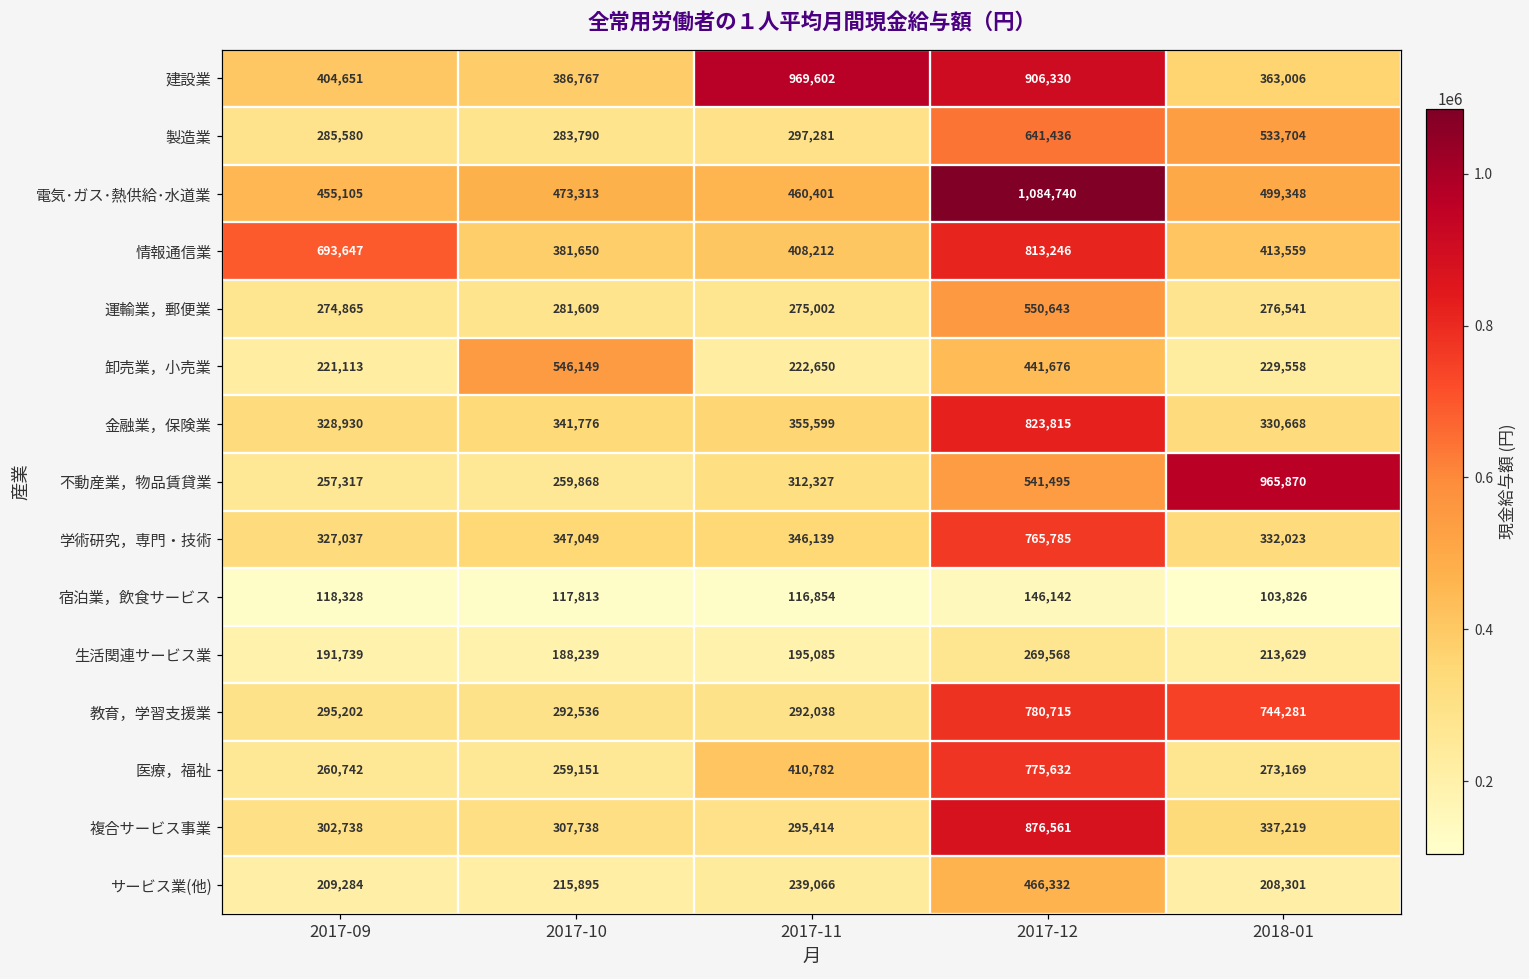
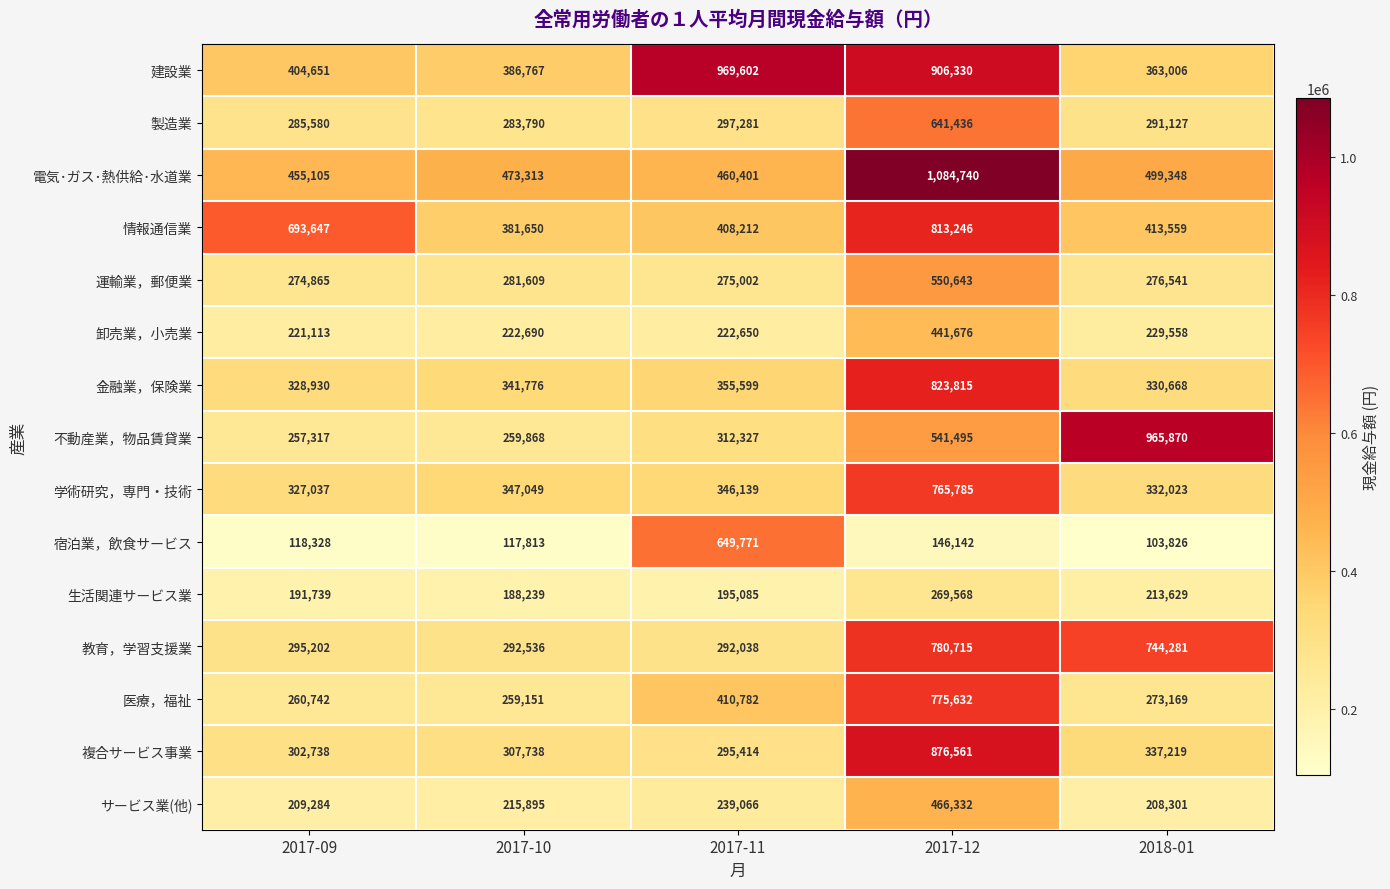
製造業, 2018-01: 533,704 -> 291,127
卸売業，小売業, 2017-10: 546,149 -> 222,690
宿泊業，飲食サービス, 2017-11: 116,854 -> 649,771
